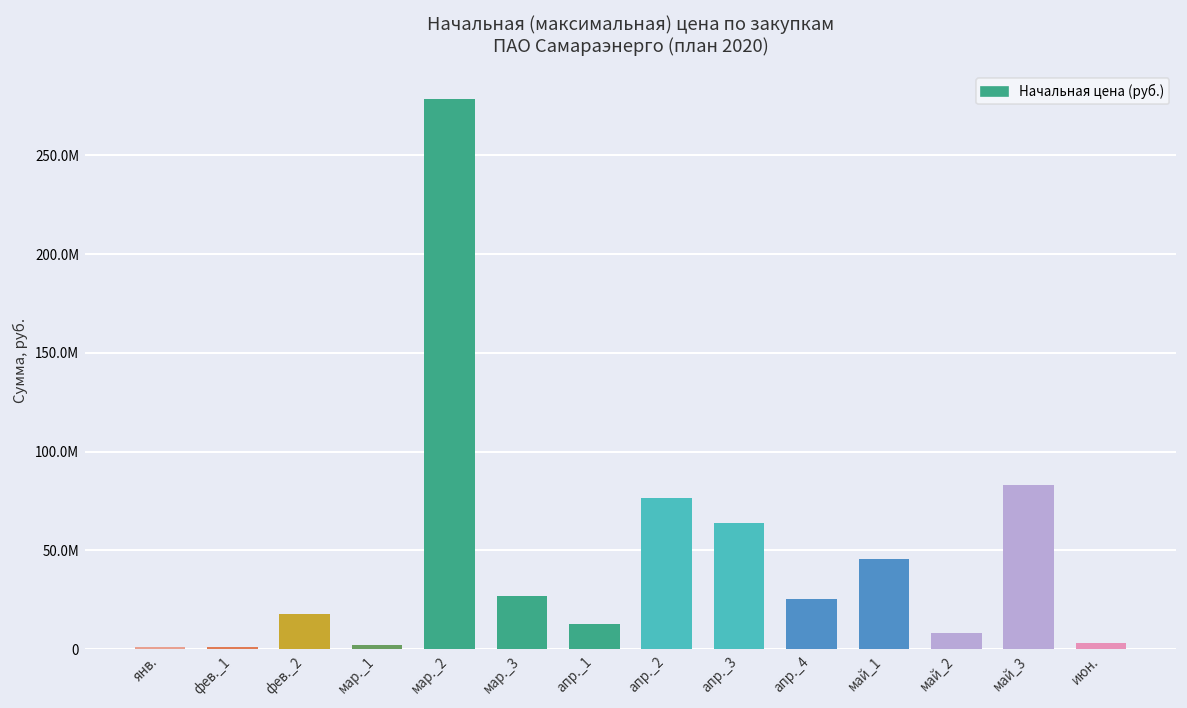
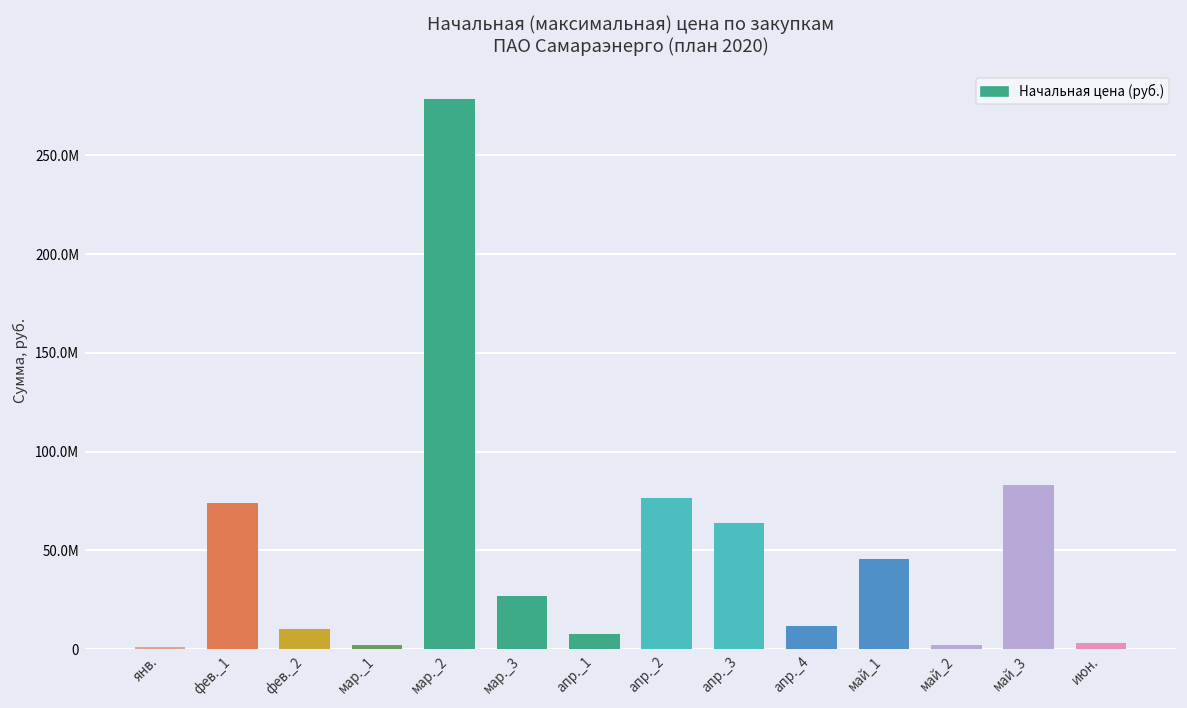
фев._1: 1000000 -> 74000000
фев._2: 18000000 -> 10000000
апр._1: 13000000 -> 8000000
апр._4: 25000000 -> 12000000
май_2: 8000000 -> 2000000
